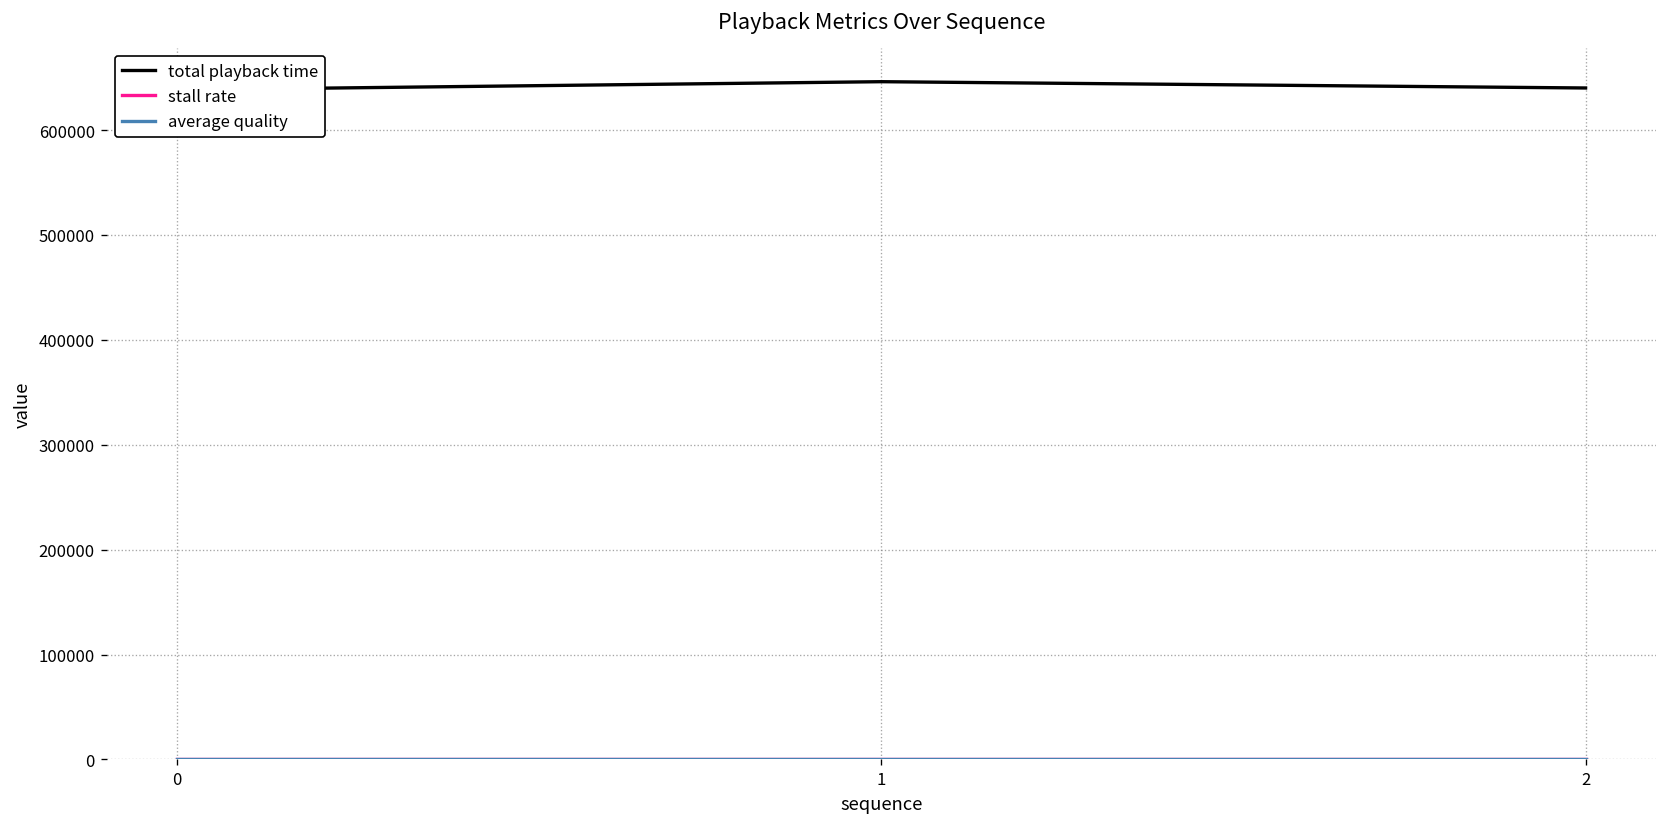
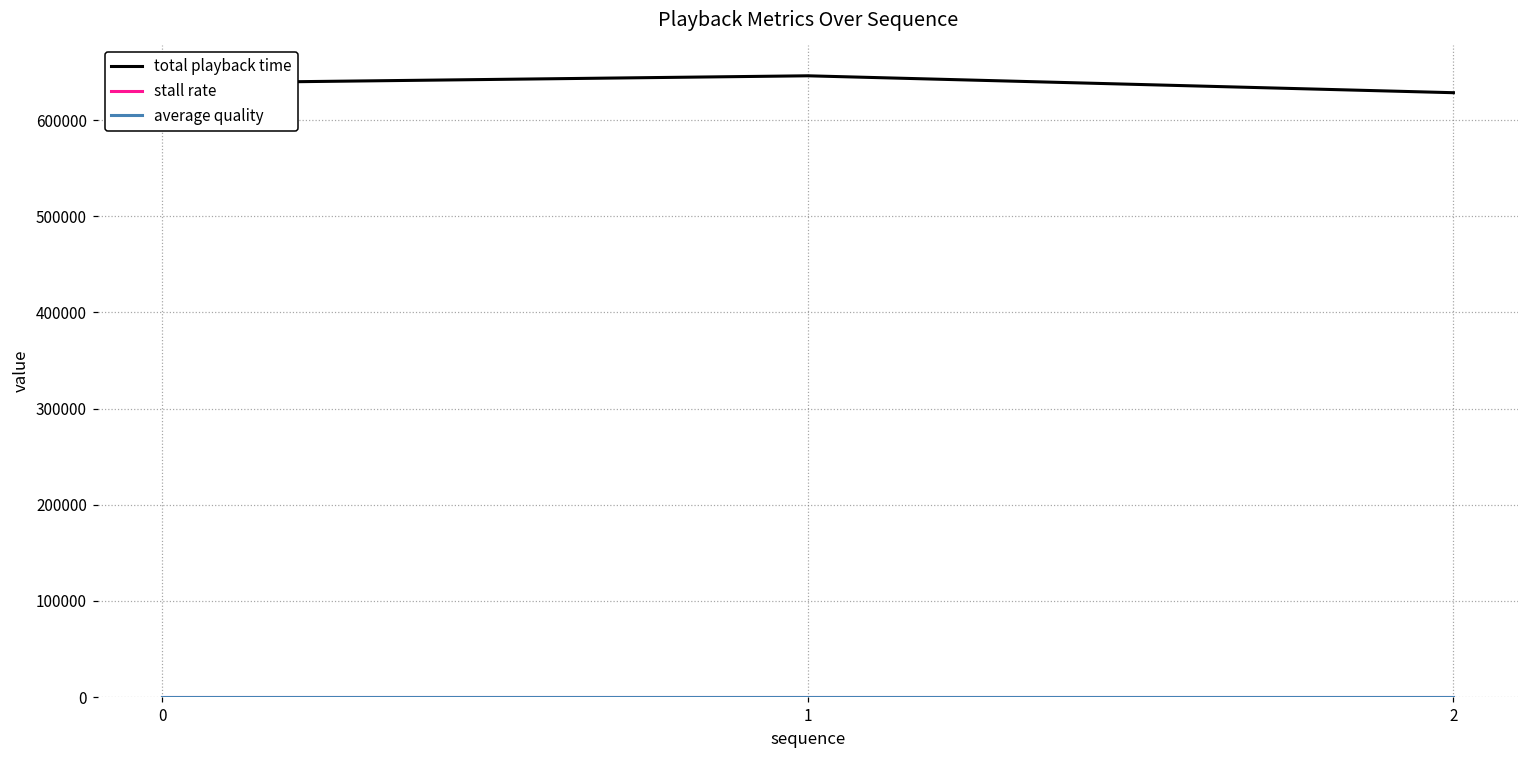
total playback time, 2: 640000 -> 630000
